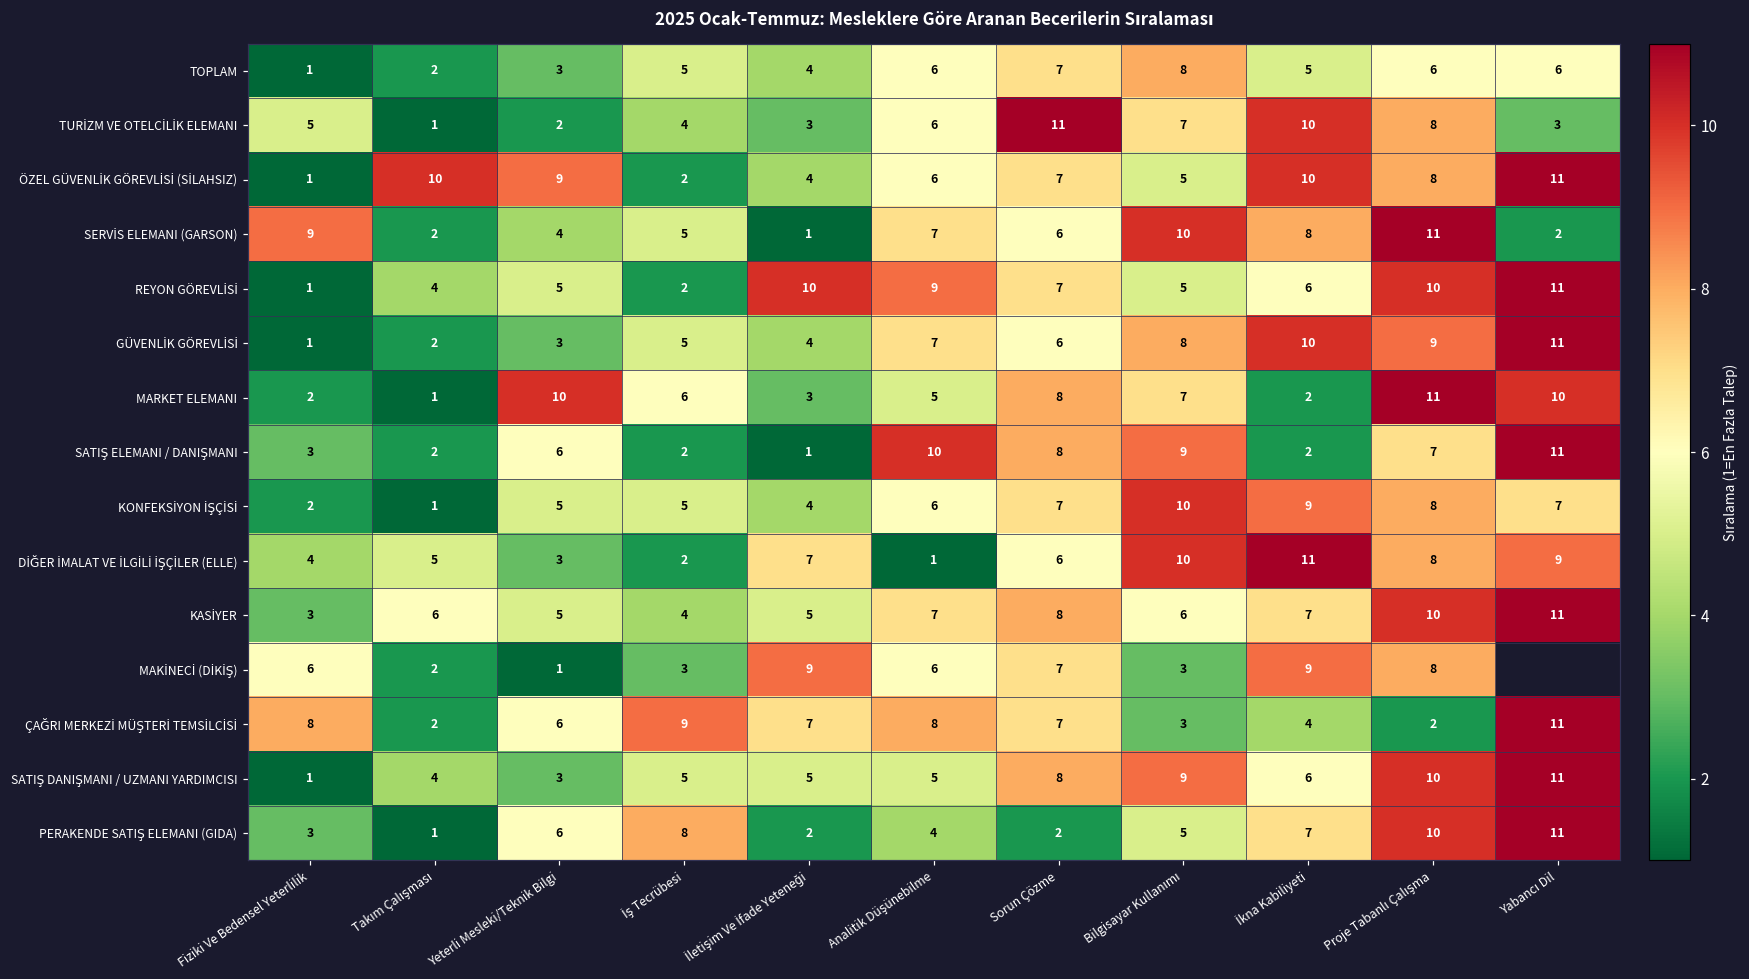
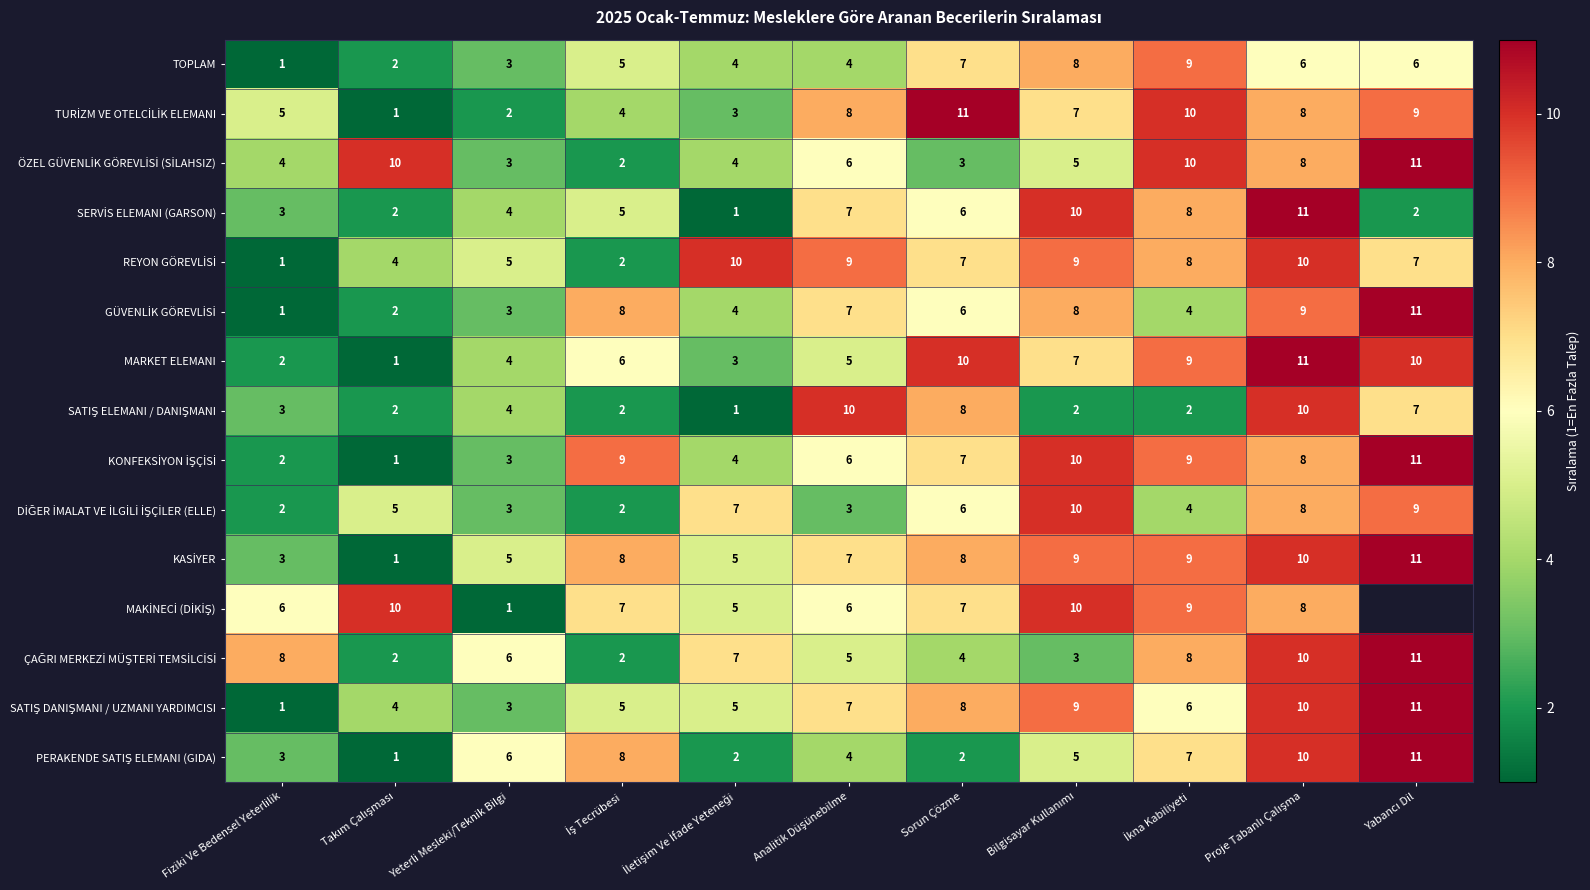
TOPLAM, Analitik Düşünebilme: 6 -> 4
TOPLAM, İkna Kabiliyeti: 5 -> 9
TURİZM VE OTELCİLİK ELEMANI, Analitik Düşünebilme: 6 -> 8
TURİZM VE OTELCİLİK ELEMANI, Yabancı Dil: 3 -> 9
ÖZEL GÜVENLİK GÖREVLİSİ (SİLAHSIZ), Fiziki Ve Bedensel Yeterlilik: 1 -> 4
ÖZEL GÜVENLİK GÖREVLİSİ (SİLAHSIZ), Yeterli Mesleki/Teknik Bilgi: 9 -> 3
ÖZEL GÜVENLİK GÖREVLİSİ (SİLAHSIZ), Sorun Çözme: 7 -> 3
SERVİS ELEMANI (GARSON), Fiziki Ve Bedensel Yeterlilik: 9 -> 3
REYON GÖREVLİSİ, Bilgisayar Kullanımı: 5 -> 9
REYON GÖREVLİSİ, İkna Kabiliyeti: 6 -> 8
REYON GÖREVLİSİ, Yabancı Dil: 11 -> 7
GÜVENLİK GÖREVLİSİ, İş Tecrübesi: 5 -> 8
GÜVENLİK GÖREVLİSİ, İkna Kabiliyeti: 10 -> 4
MARKET ELEMANI, Yeterli Mesleki/Teknik Bilgi: 10 -> 4
MARKET ELEMANI, Sorun Çözme: 8 -> 10
MARKET ELEMANI, İkna Kabiliyeti: 2 -> 9
SATIŞ ELEMANI / DANIŞMANI, Yeterli Mesleki/Teknik Bilgi: 6 -> 4
SATIŞ ELEMANI / DANIŞMANI, Bilgisayar Kullanımı: 9 -> 2
SATIŞ ELEMANI / DANIŞMANI, Proje Tabanlı Çalışma: 7 -> 10
SATIŞ ELEMANI / DANIŞMANI, Yabancı Dil: 11 -> 7
KONFEKSİYON İŞÇİSİ, Yeterli Mesleki/Teknik Bilgi: 5 -> 3
KONFEKSİYON İŞÇİSİ, İş Tecrübesi: 5 -> 9
KONFEKSİYON İŞÇİSİ, Yabancı Dil: 7 -> 11
DİĞER İMALAT VE İLGİLİ İŞÇİLER (ELLE), Fiziki Ve Bedensel Yeterlilik: 4 -> 2
DİĞER İMALAT VE İLGİLİ İŞÇİLER (ELLE), Analitik Düşünebilme: 1 -> 3
DİĞER İMALAT VE İLGİLİ İŞÇİLER (ELLE), İkna Kabiliyeti: 11 -> 4
KASİYER, Takım Çalışması: 6 -> 1
KASİYER, İş Tecrübesi: 4 -> 8
KASİYER, Bilgisayar Kullanımı: 6 -> 9
KASİYER, İkna Kabiliyeti: 7 -> 9
MAKİNECİ (DİKİŞ), Takım Çalışması: 2 -> 10
MAKİNECİ (DİKİŞ), İş Tecrübesi: 3 -> 7
MAKİNECİ (DİKİŞ), İletişim Ve İfade Yeteneği: 9 -> 5
MAKİNECİ (DİKİŞ), Bilgisayar Kullanımı: 3 -> 10
ÇAĞRI MERKEZİ MÜŞTERİ TEMSİLCİSİ, İş Tecrübesi: 9 -> 2
ÇAĞRI MERKEZİ MÜŞTERİ TEMSİLCİSİ, Analitik Düşünebilme: 8 -> 5
ÇAĞRI MERKEZİ MÜŞTERİ TEMSİLCİSİ, Sorun Çözme: 7 -> 4
ÇAĞRI MERKEZİ MÜŞTERİ TEMSİLCİSİ, İkna Kabiliyeti: 4 -> 8
ÇAĞRI MERKEZİ MÜŞTERİ TEMSİLCİSİ, Proje Tabanlı Çalışma: 2 -> 10
SATIŞ DANIŞMANI / UZMANI YARDIMCISI, Analitik Düşünebilme: 5 -> 7
